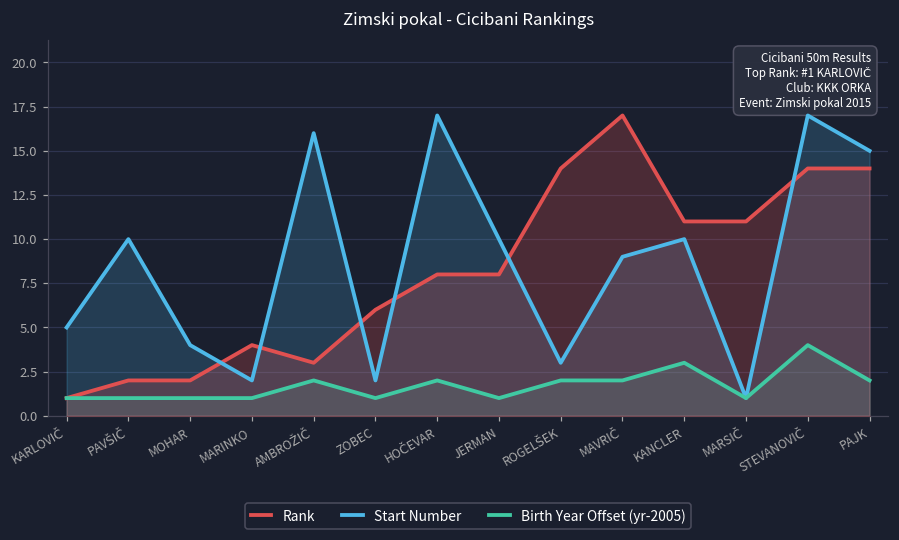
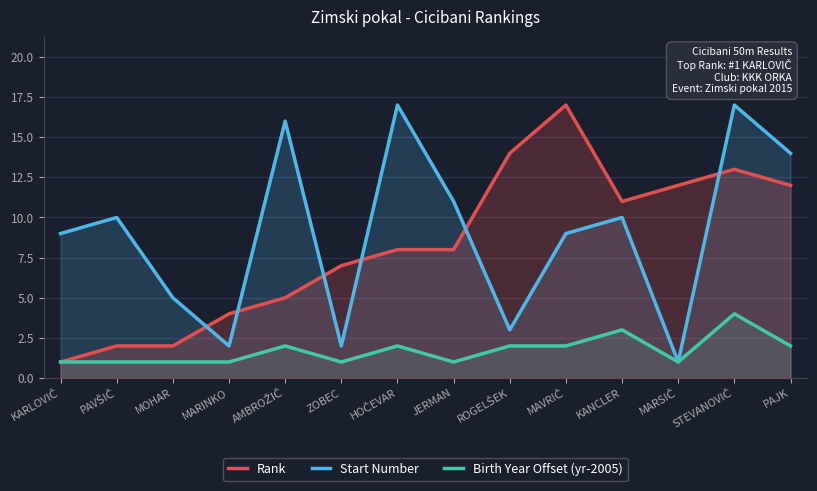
Start Number, KARLOVIČ: 5 -> 9
Start Number, MOHAR: 4 -> 5
Rank, AMBROŽIČ: 3 -> 5
Rank, ZOBEC: 6 -> 7
Start Number, JERMAN: 10 -> 11
Rank, MARSIČ: 11 -> 12
Rank, STEVANOVIČ: 14 -> 13
Rank, PAJK: 14 -> 12
Start Number, PAJK: 15 -> 14
